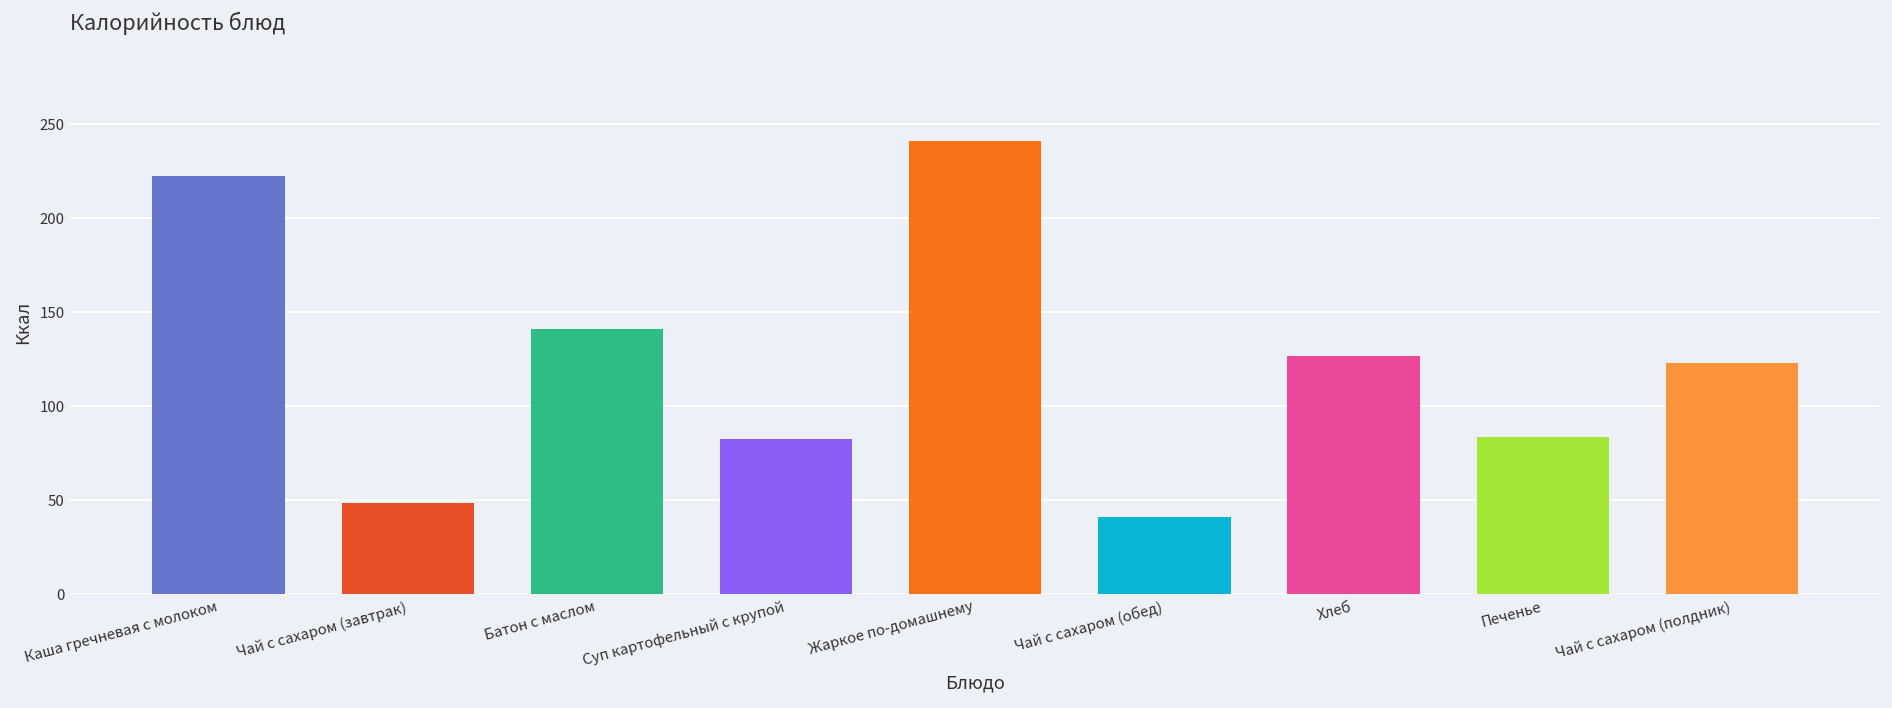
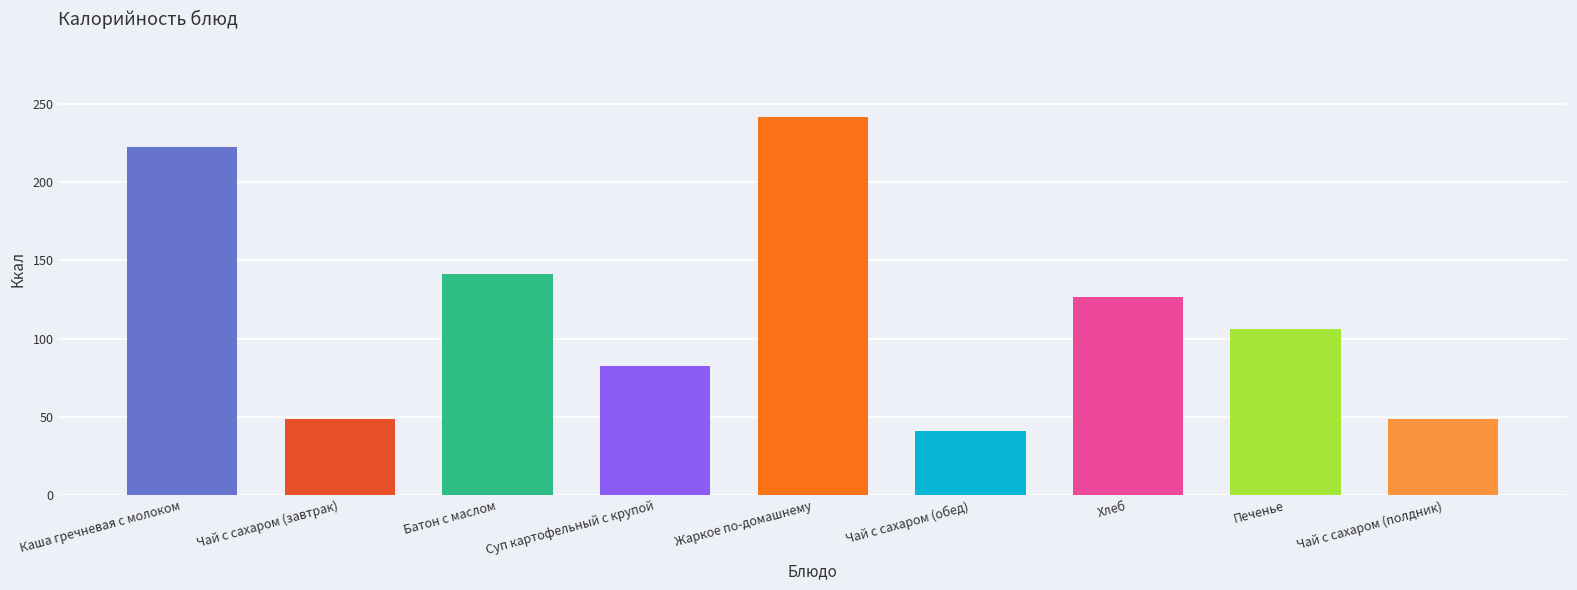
Печенье: 83 -> 106
Чай с сахаром (полдник): 123 -> 49
